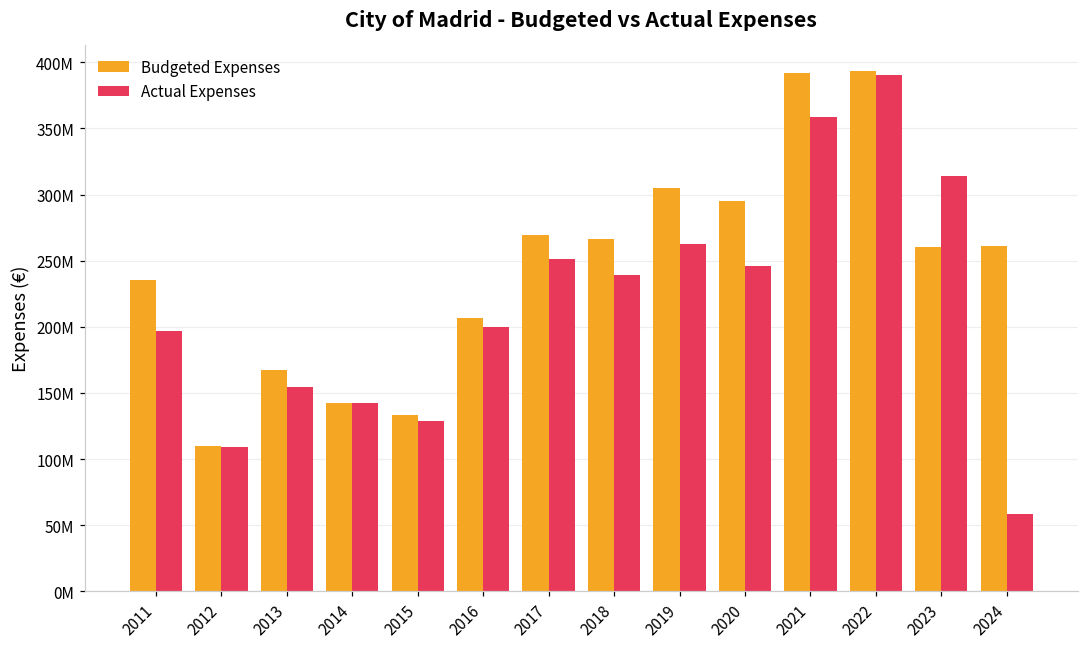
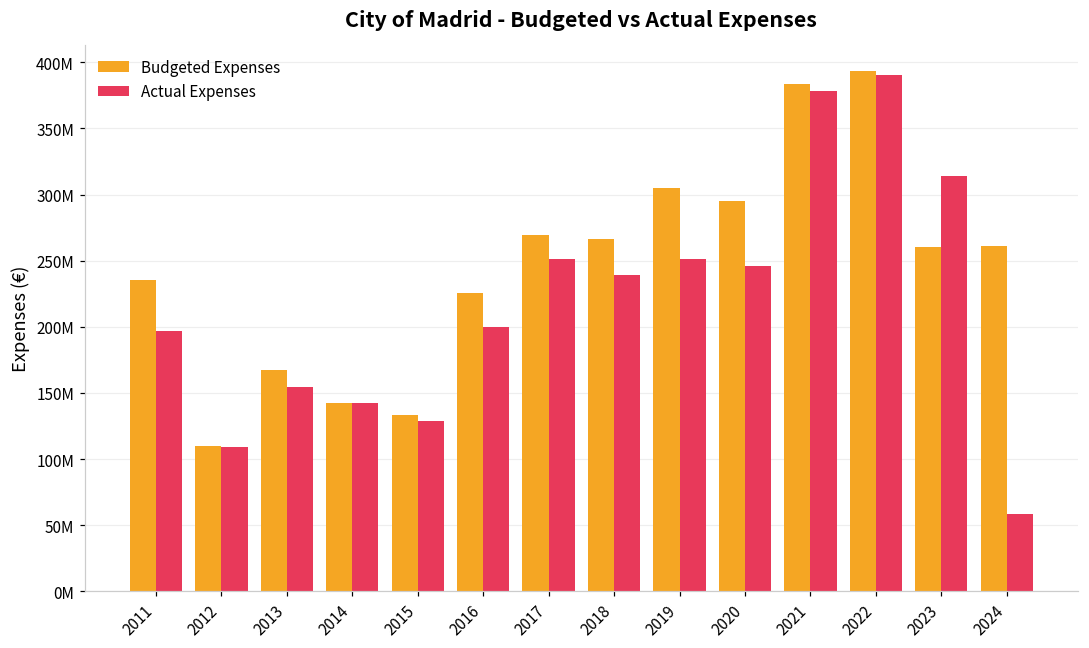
Budgeted Expenses, 2016: 207000000 -> 226000000
Actual Expenses, 2019: 262000000 -> 252000000
Budgeted Expenses, 2021: 392000000 -> 384000000
Actual Expenses, 2021: 358000000 -> 378000000
